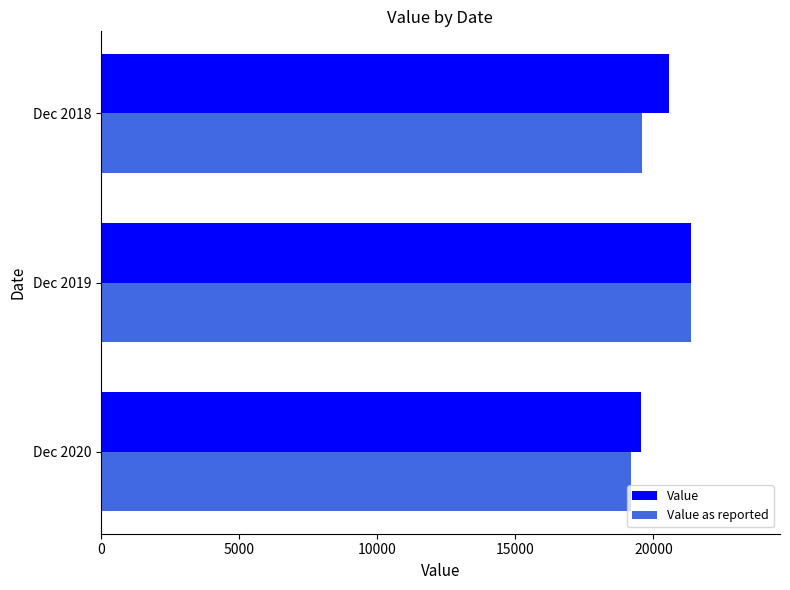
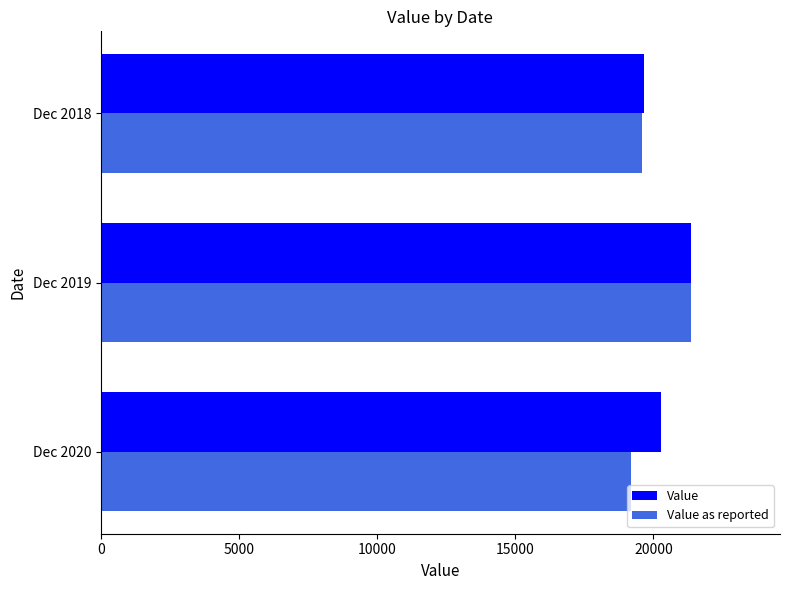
Value, Dec 2018: 20600 -> 19700
Value, Dec 2020: 19600 -> 20300
